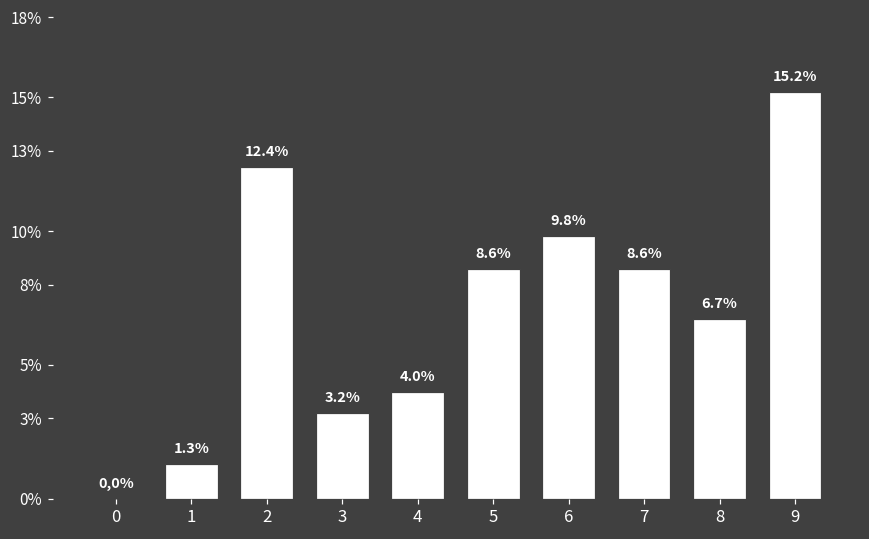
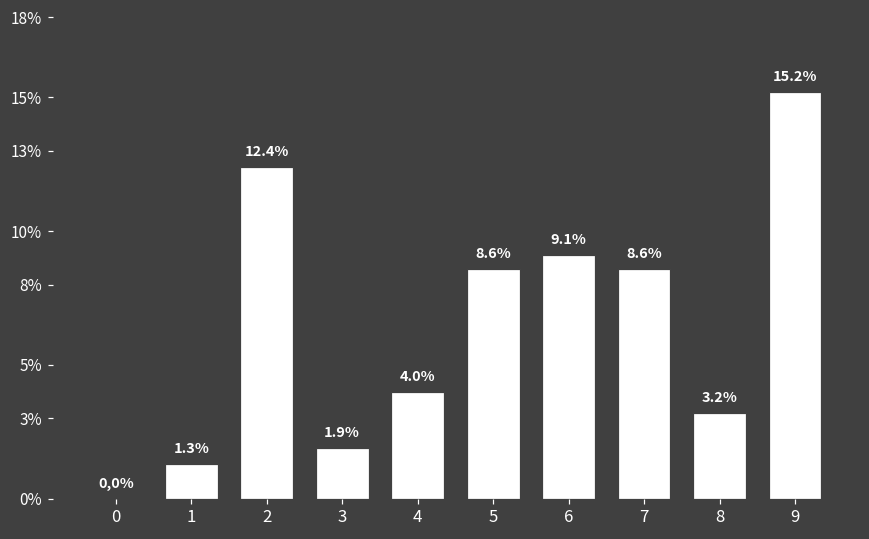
3: 3.2% -> 1.9%
6: 9.8% -> 9.1%
8: 6.7% -> 3.2%
